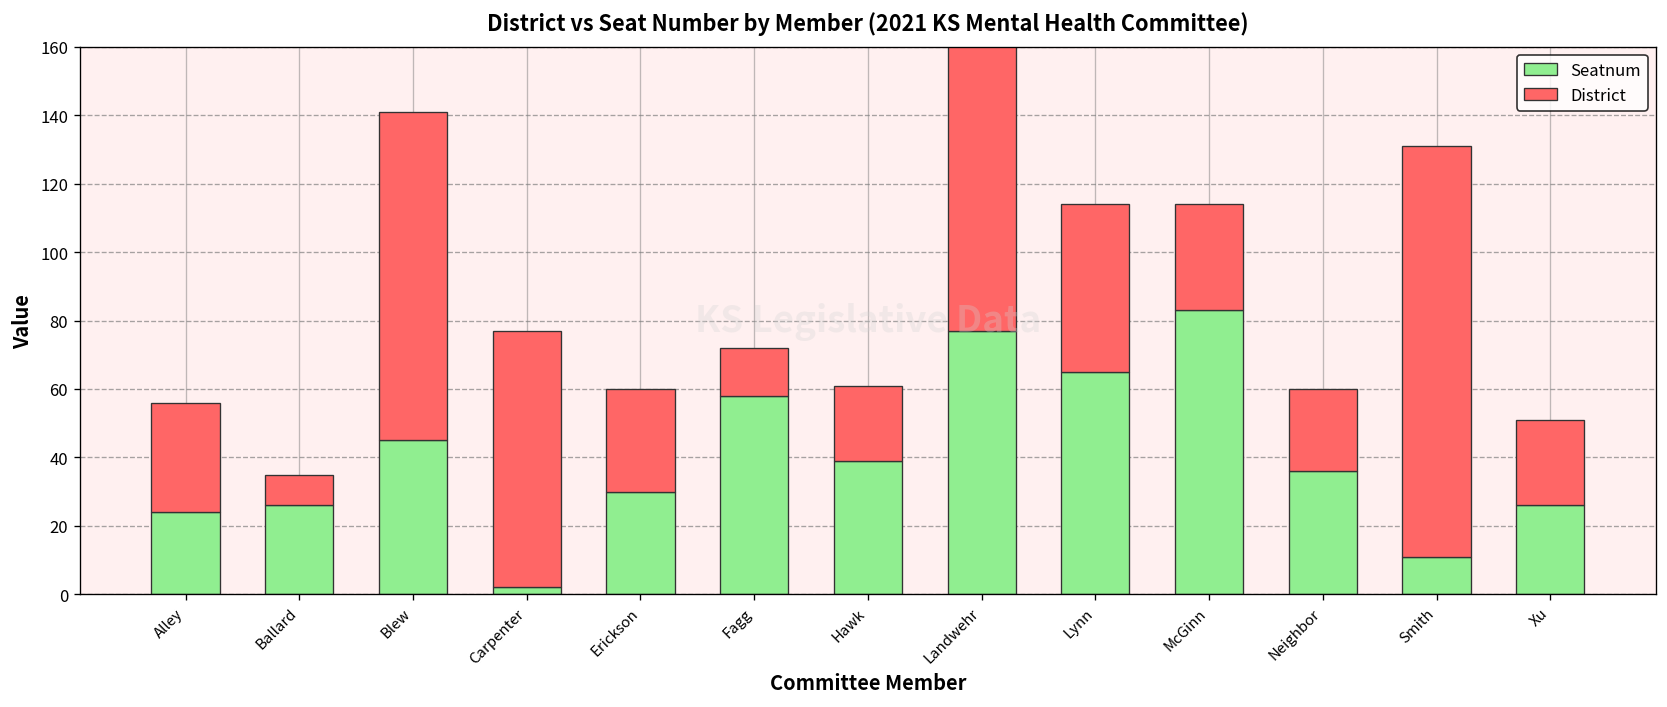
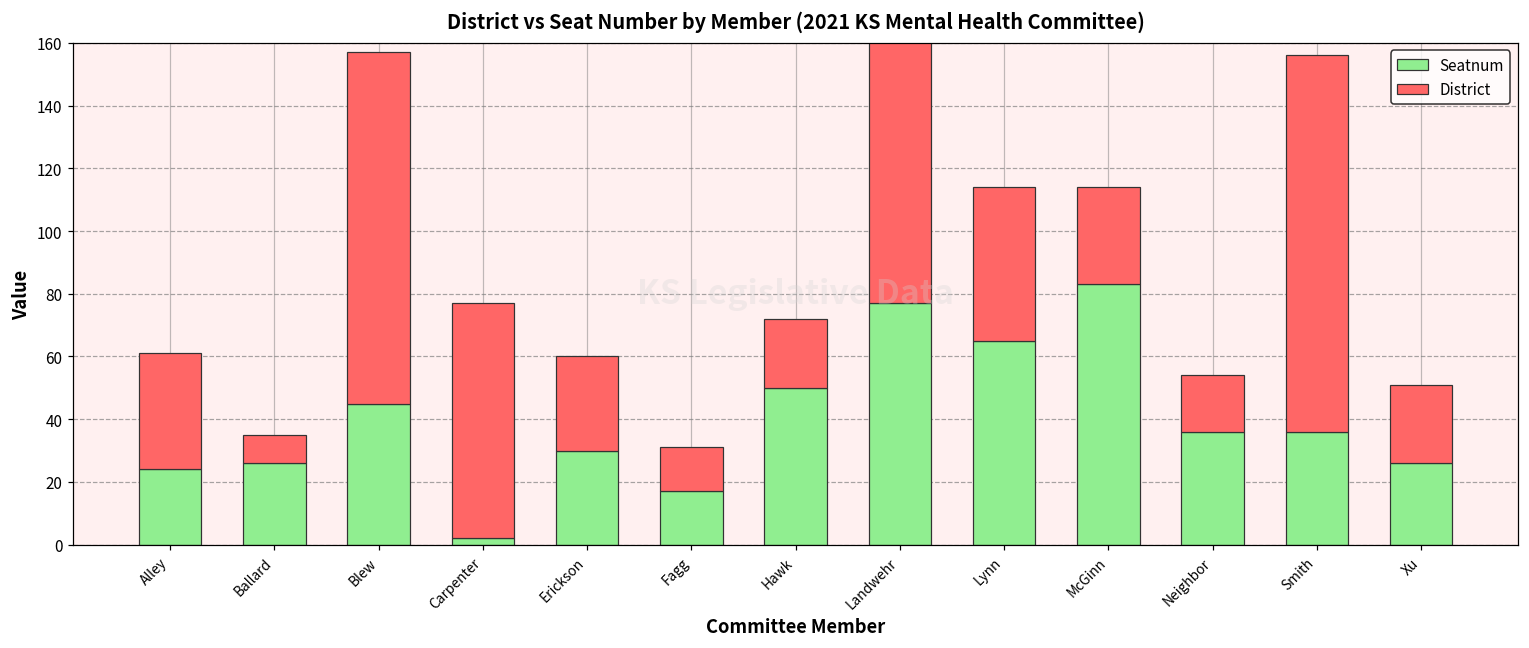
District, Alley: 32 -> 37
District, Blew: 96 -> 112
Seatnum, Fagg: 58 -> 17
Seatnum, Hawk: 39 -> 50
District, Neighbor: 24 -> 18
Seatnum, Smith: 11 -> 36
